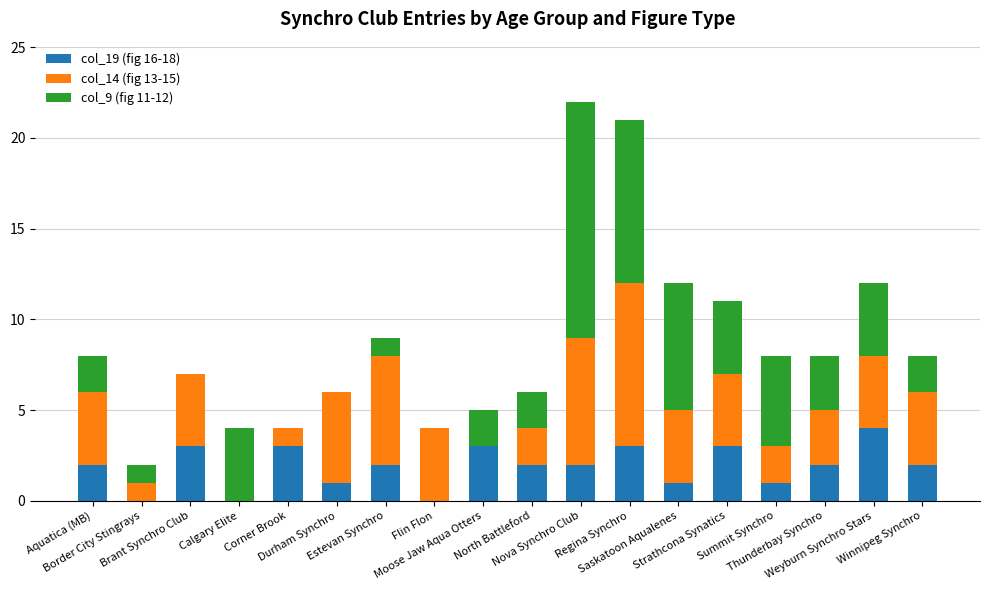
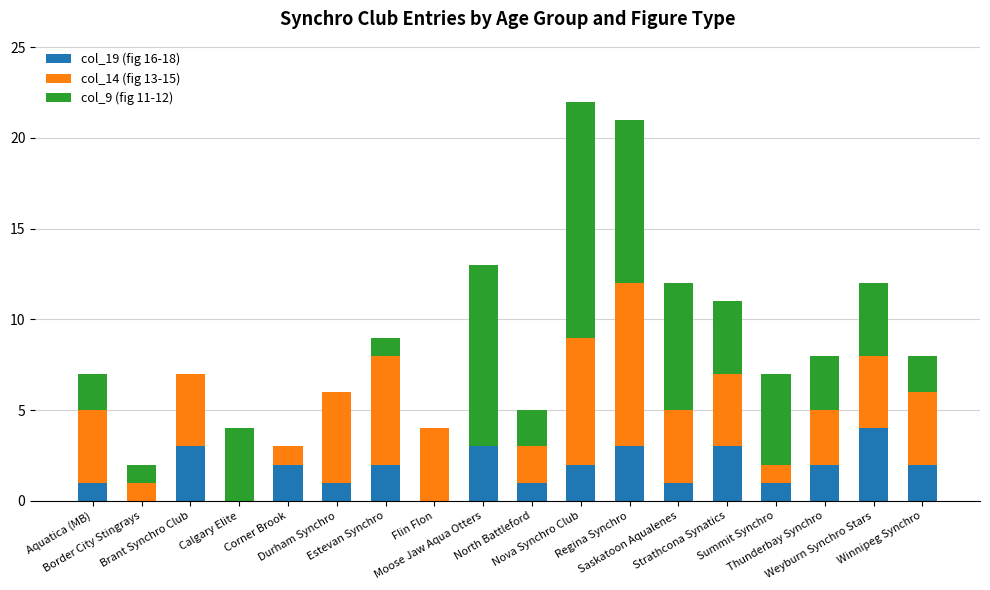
col_19 (fig 16-18), Aquatica (MB): 2 -> 1
col_19 (fig 16-18), Corner Brook: 3 -> 2
col_9 (fig 11-12), Moose Jaw Aqua Otters: 2 -> 10
col_19 (fig 16-18), North Battleford: 2 -> 1
col_14 (fig 13-15), Summit Synchro: 2 -> 1
